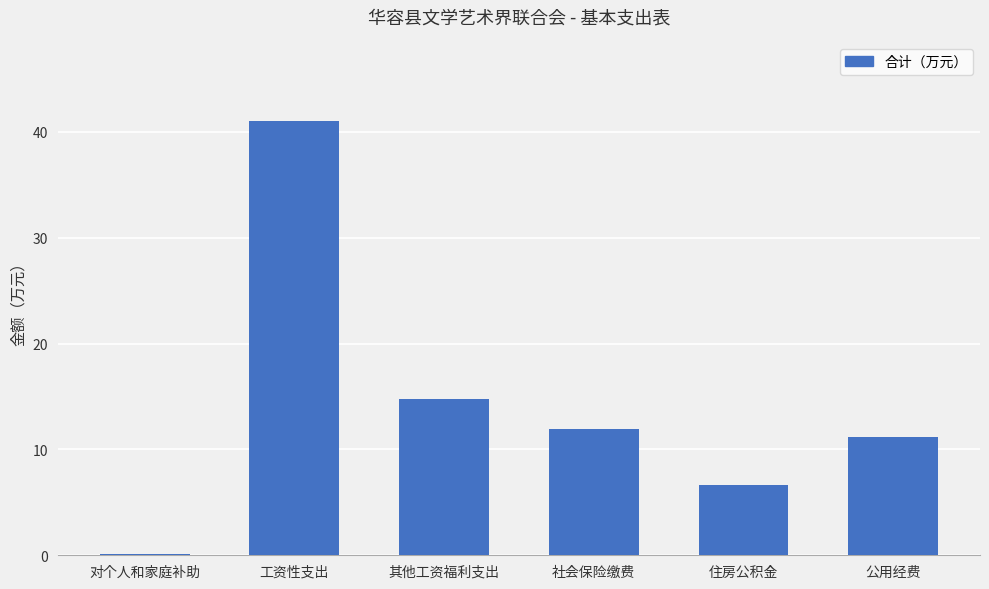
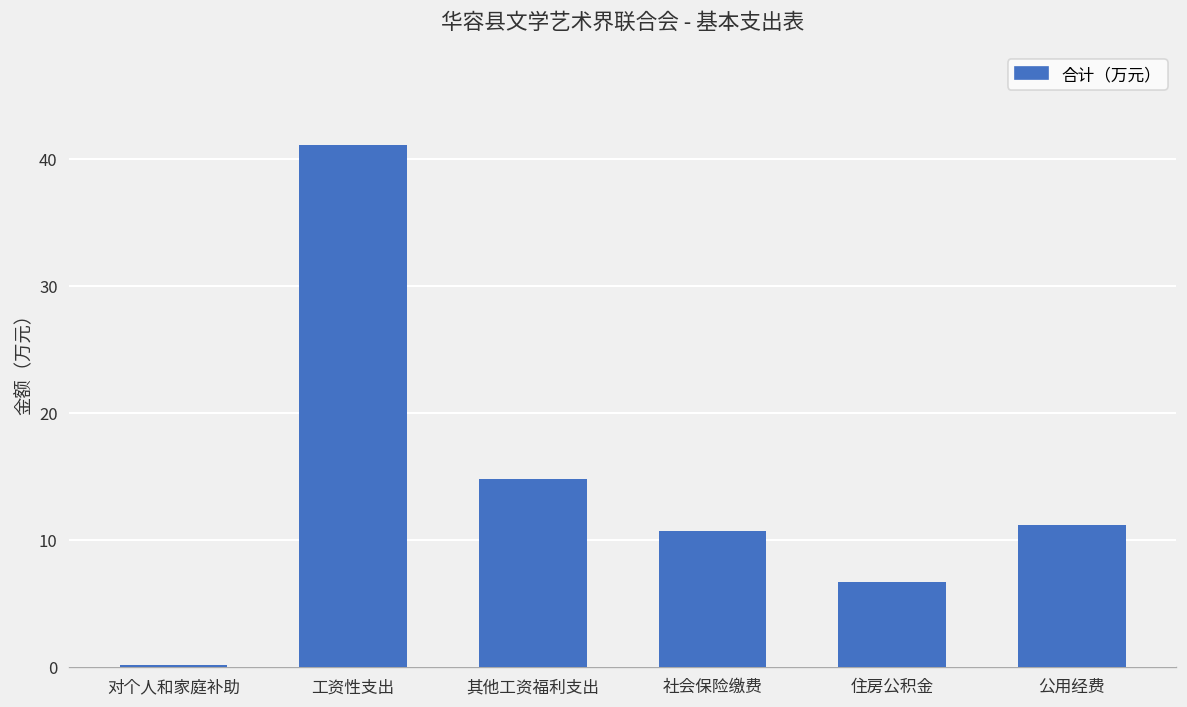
社会保险缴费: 11.9 -> 10.6
